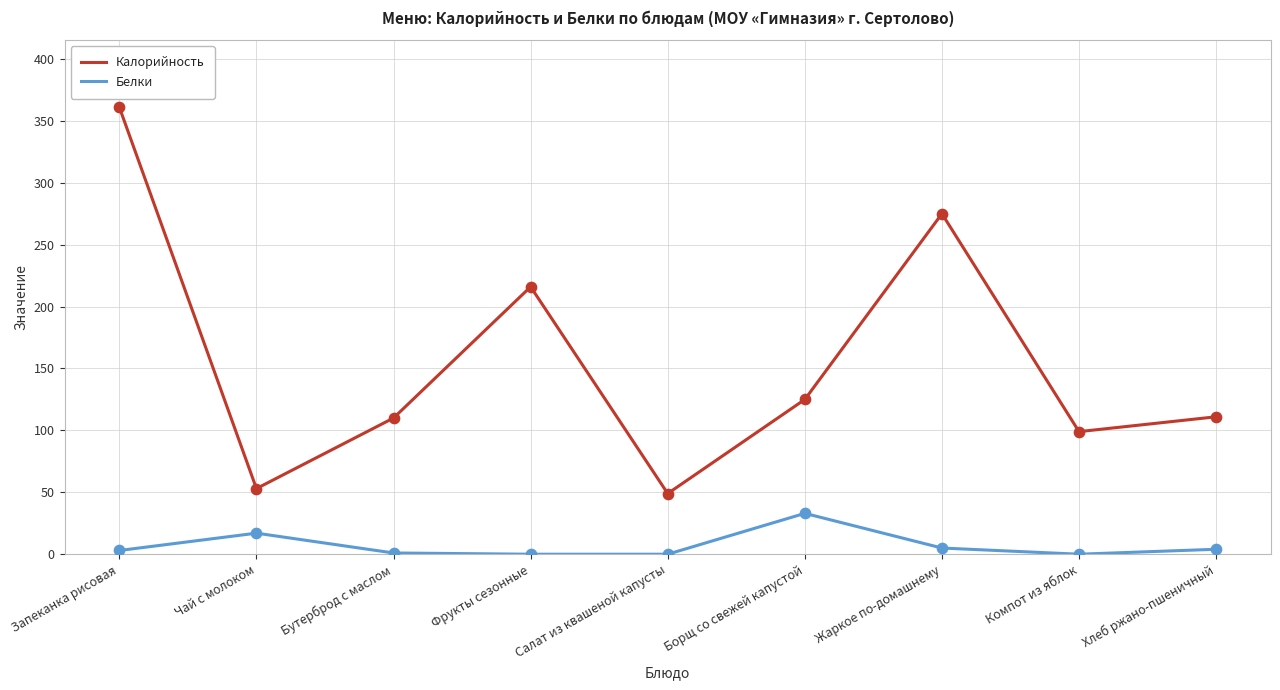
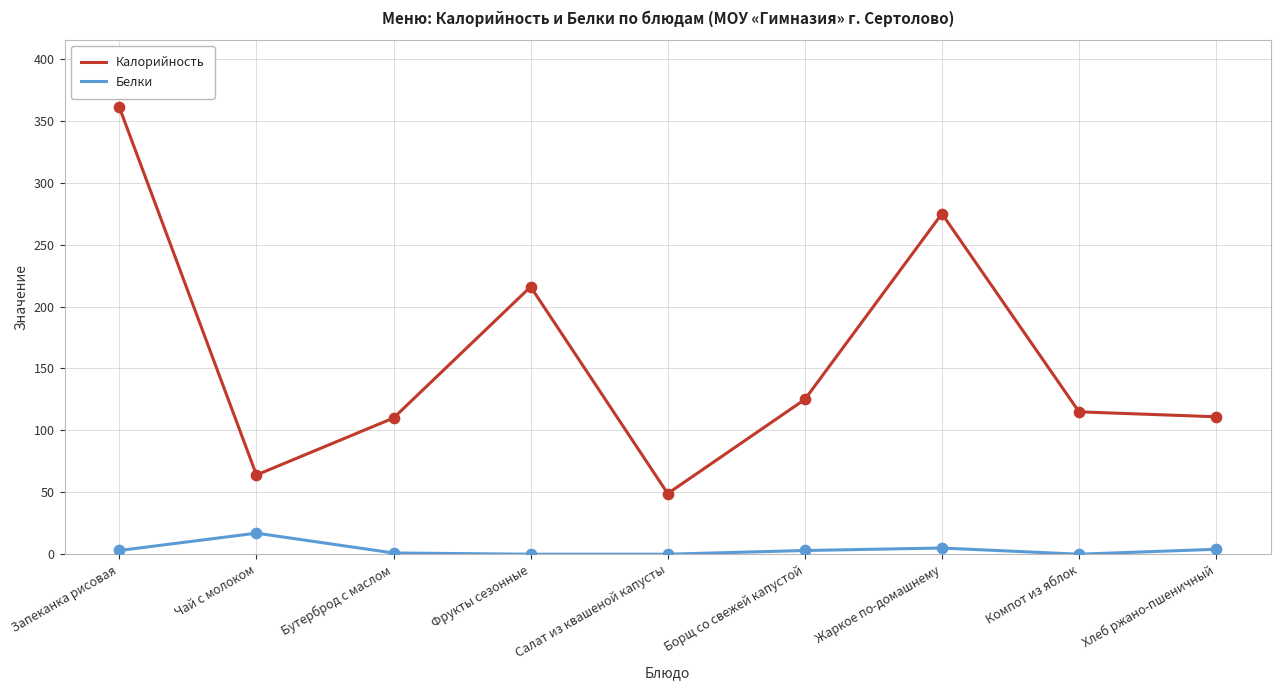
Калорийность, Чай с молоком: 53 -> 64
Белки, Борщ со свежей капустой: 33 -> 3
Калорийность, Компот из яблок: 99 -> 115
